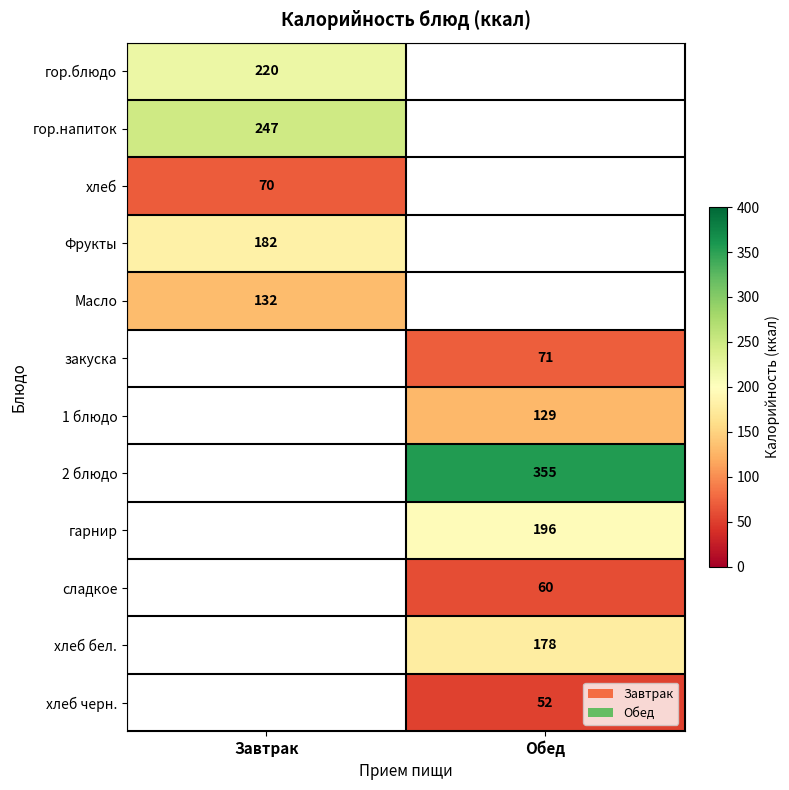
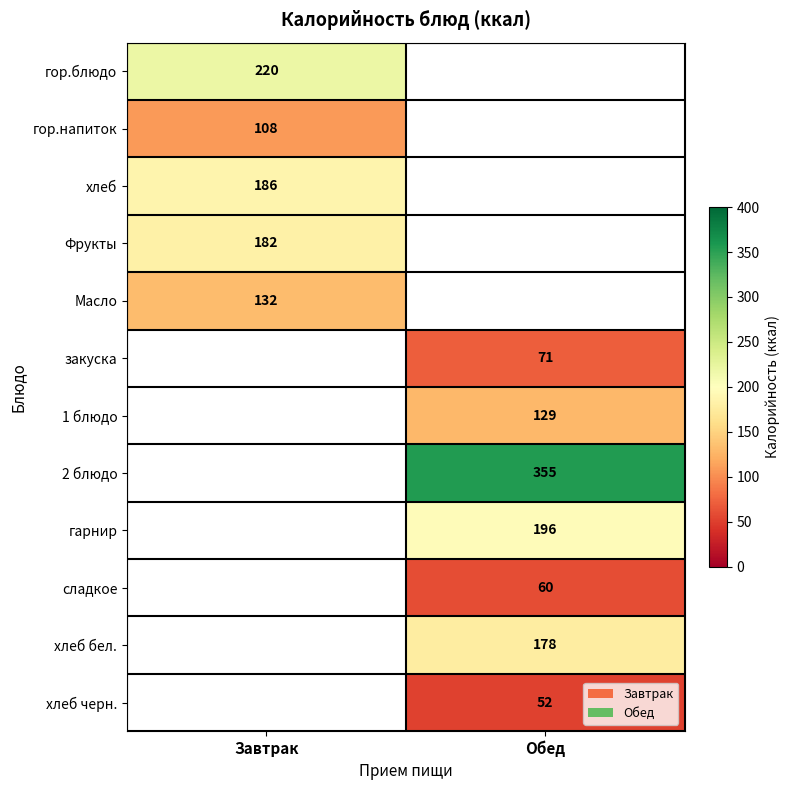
гор.напиток, Завтрак: 247 -> 108
хлеб, Завтрак: 70 -> 186
